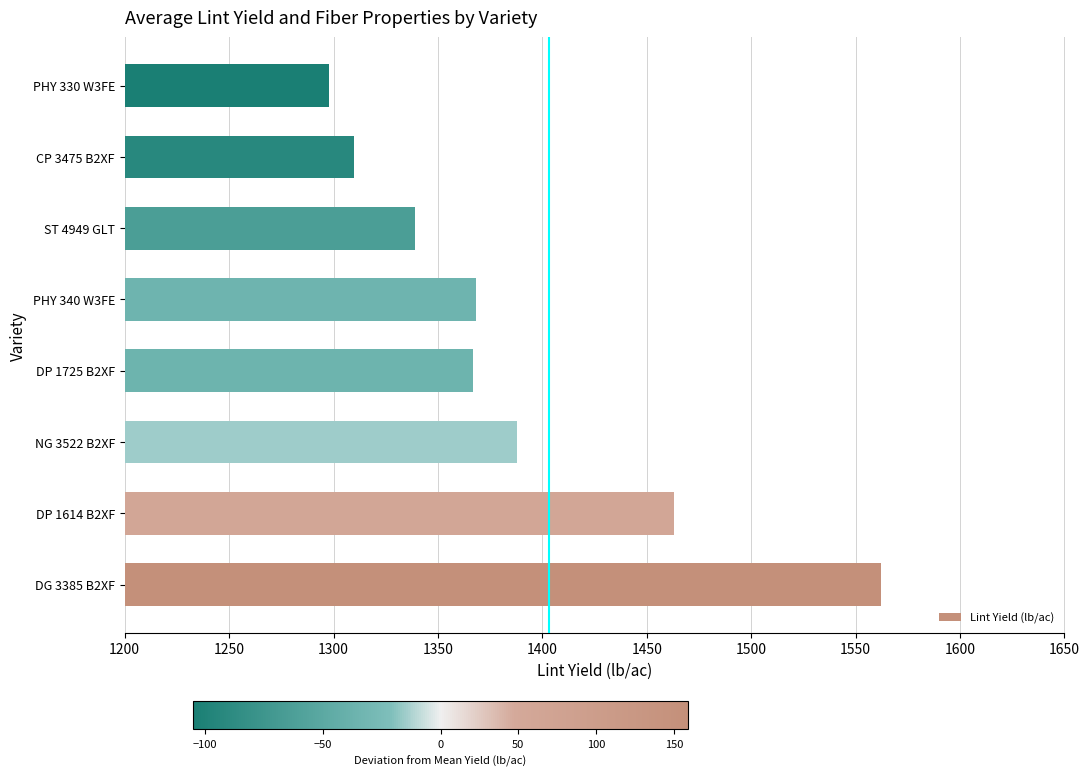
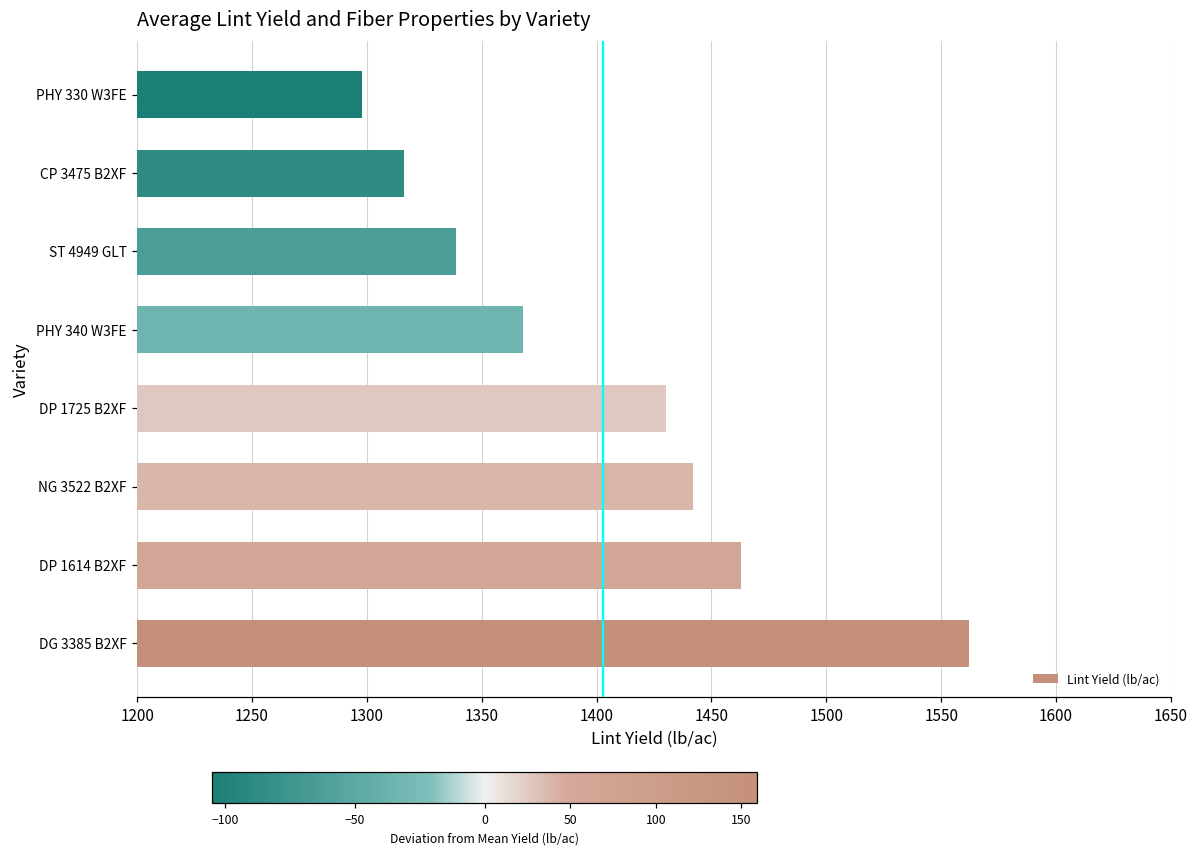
CP 3475 B2XF: 1310 -> 1316
DP 1725 B2XF: 1367 -> 1430
NG 3522 B2XF: 1388 -> 1442
